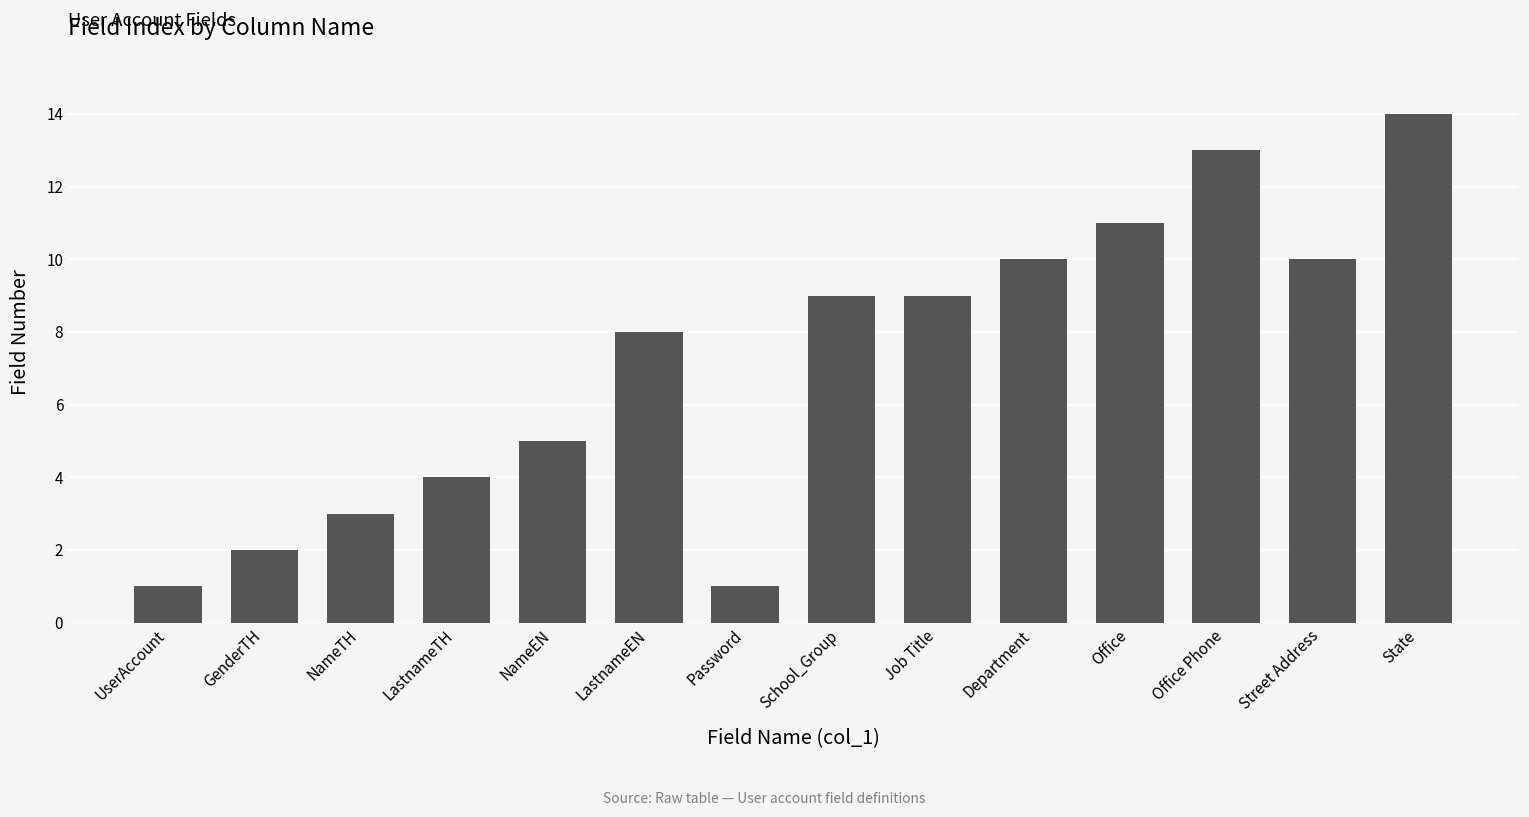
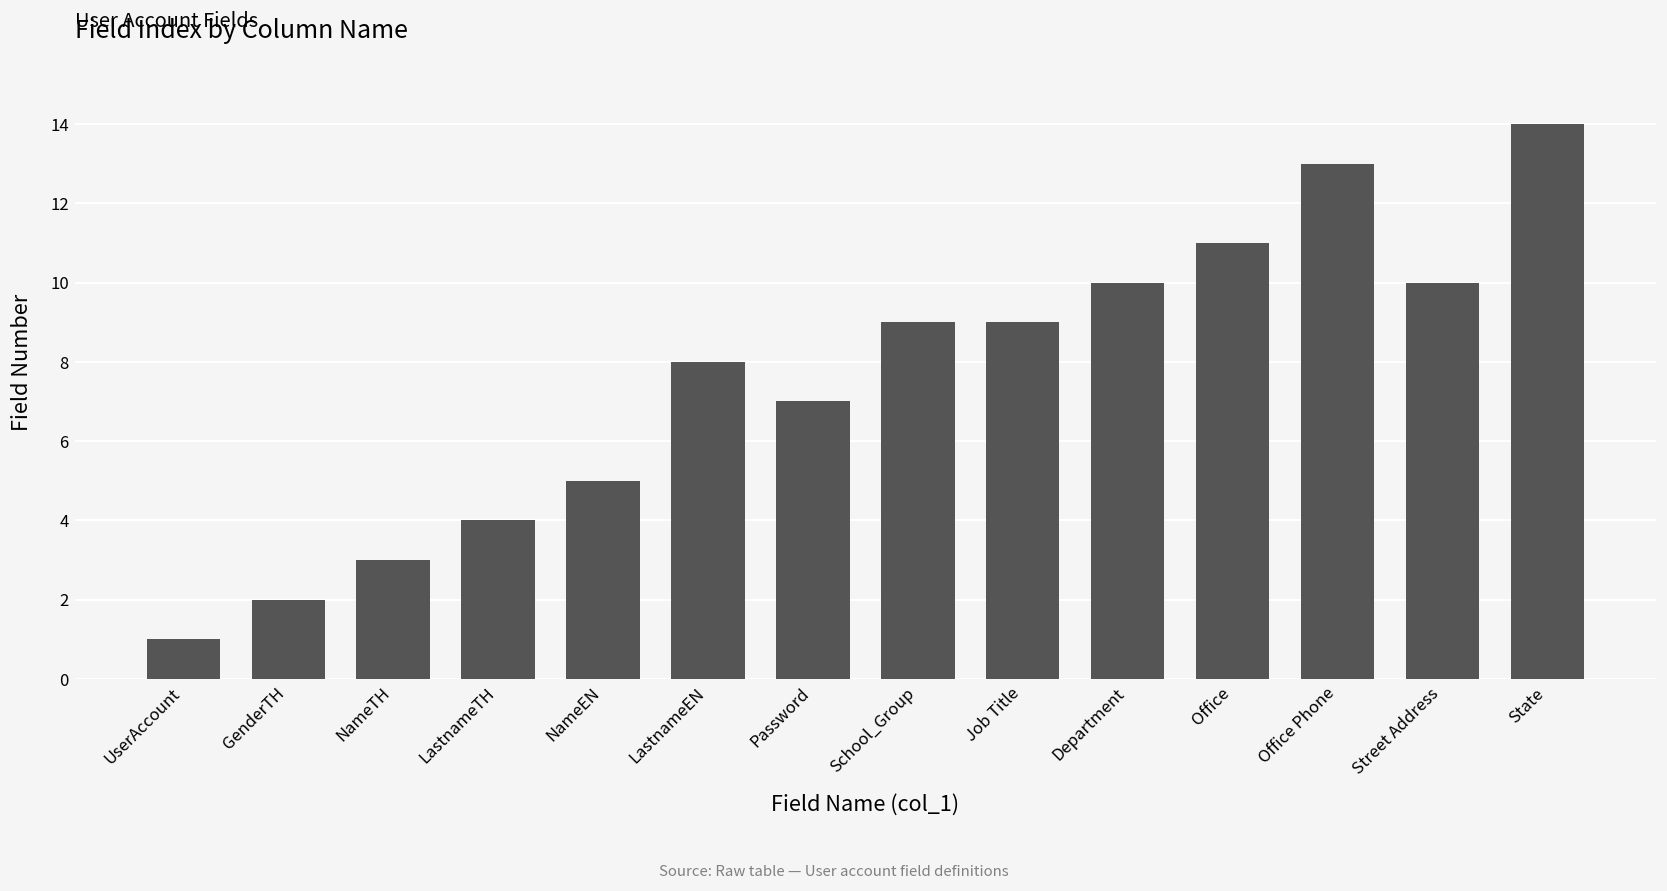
Password: 1 -> 7
